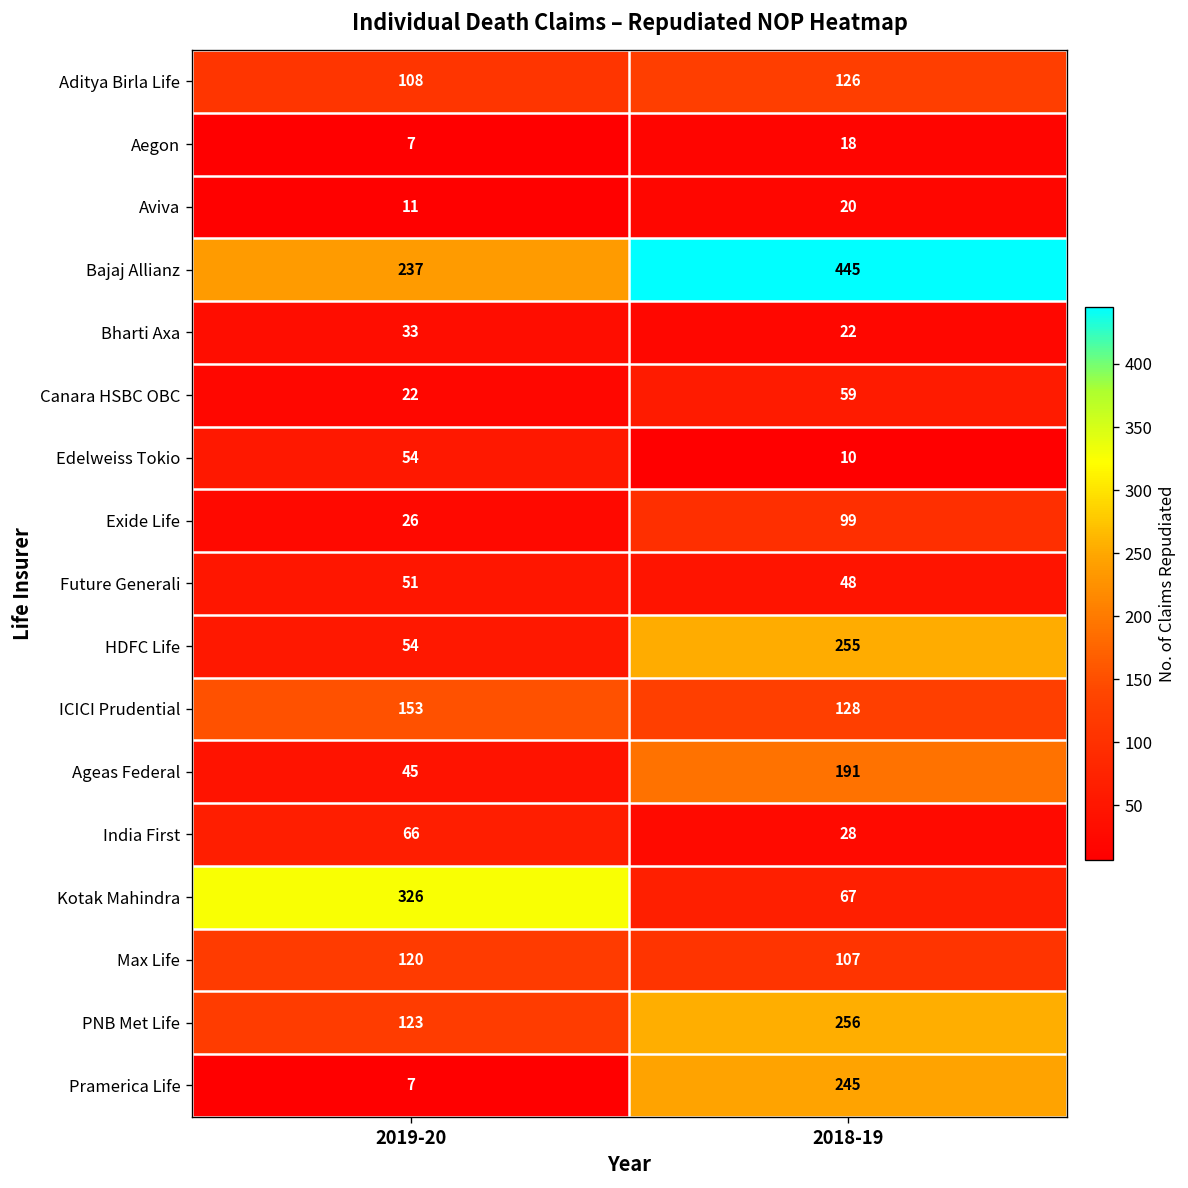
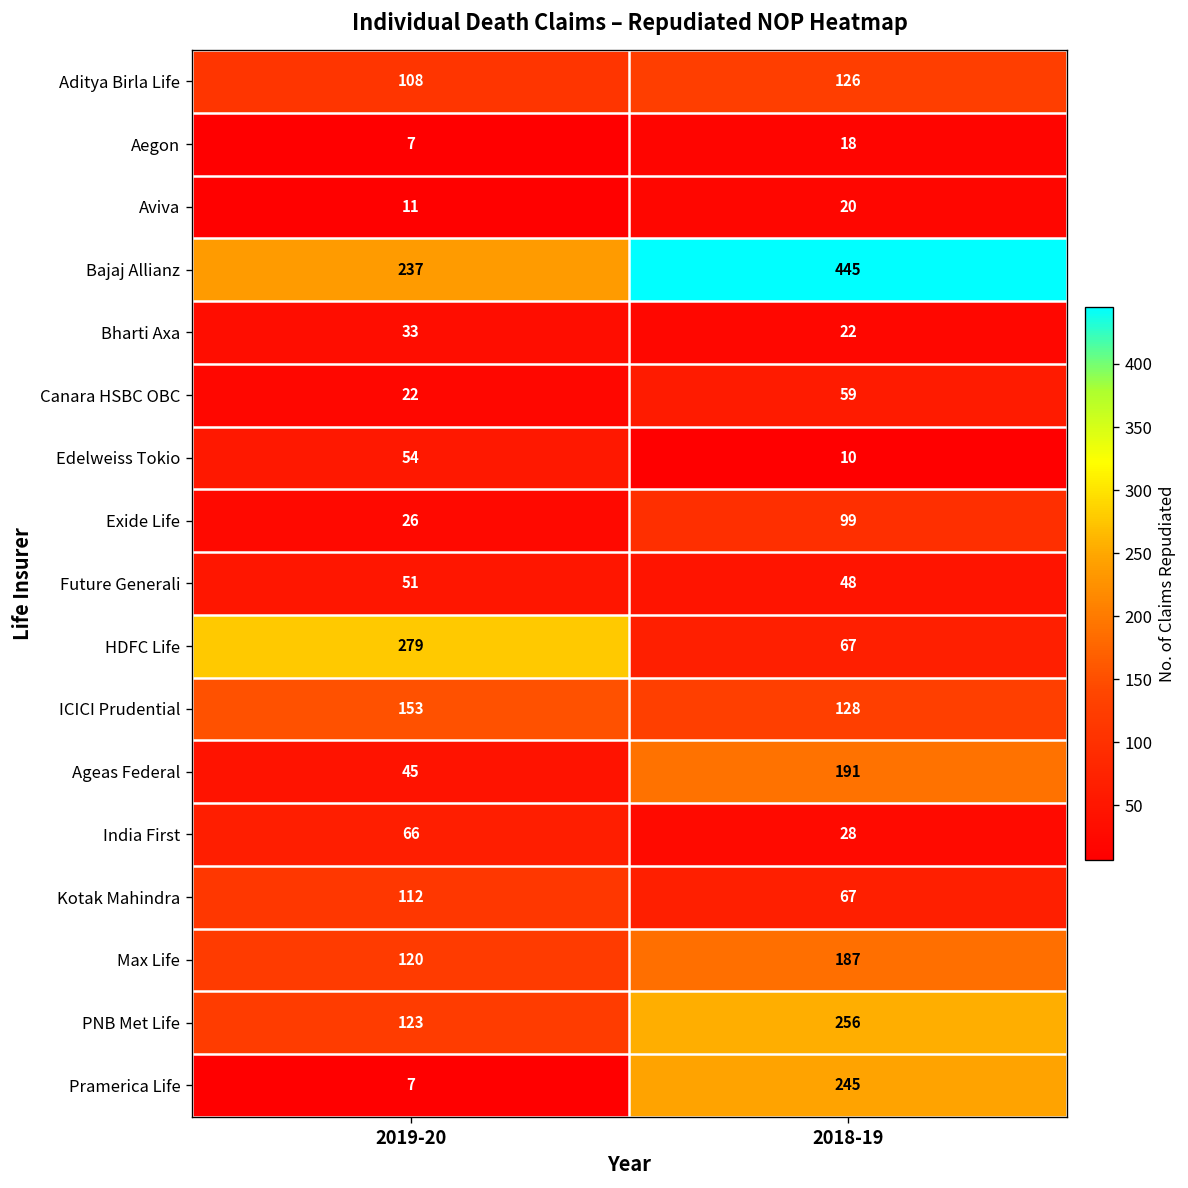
HDFC Life, 2019-20: 54 -> 279
HDFC Life, 2018-19: 255 -> 67
Kotak Mahindra, 2019-20: 326 -> 112
Max Life, 2018-19: 107 -> 187
